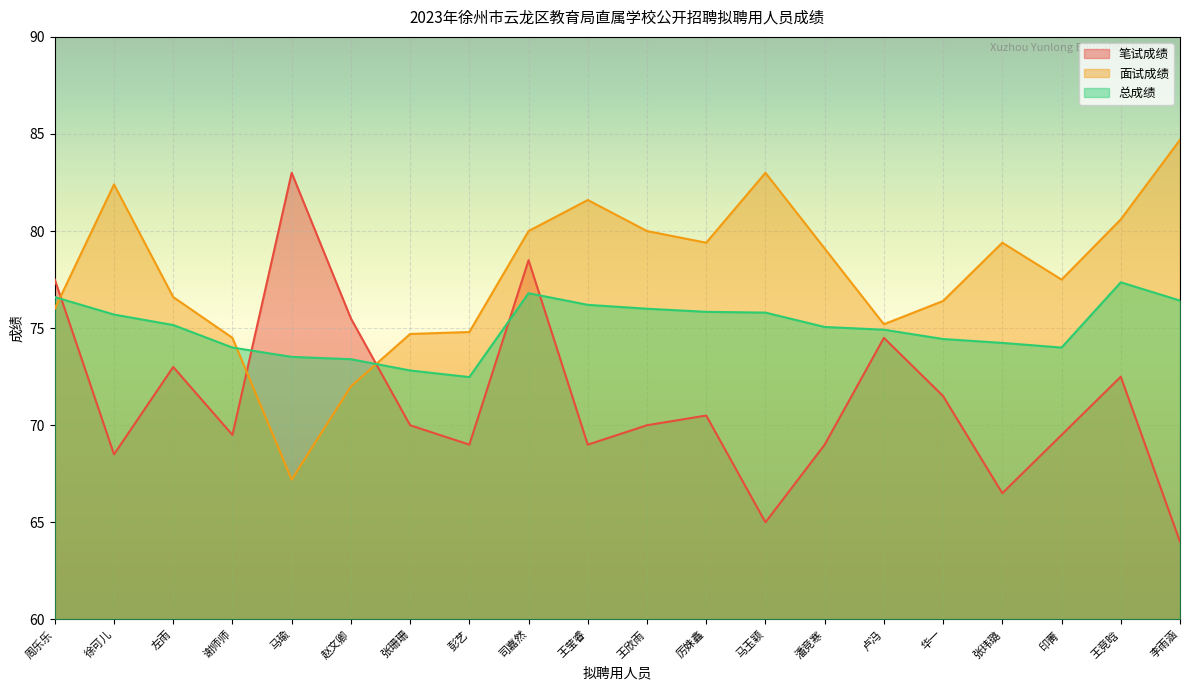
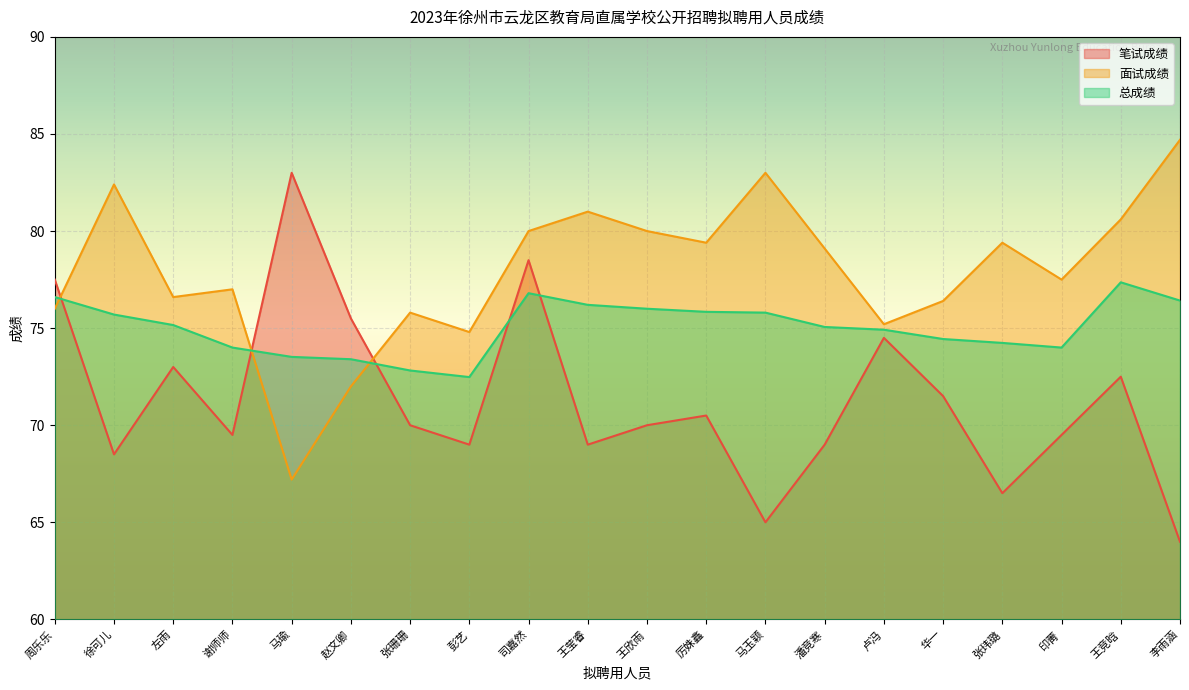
面试成绩, 谢师师: 74.5 -> 77.0
面试成绩, 张珊珊: 74.7 -> 75.8
面试成绩, 王莹睿: 81.6 -> 81.0
